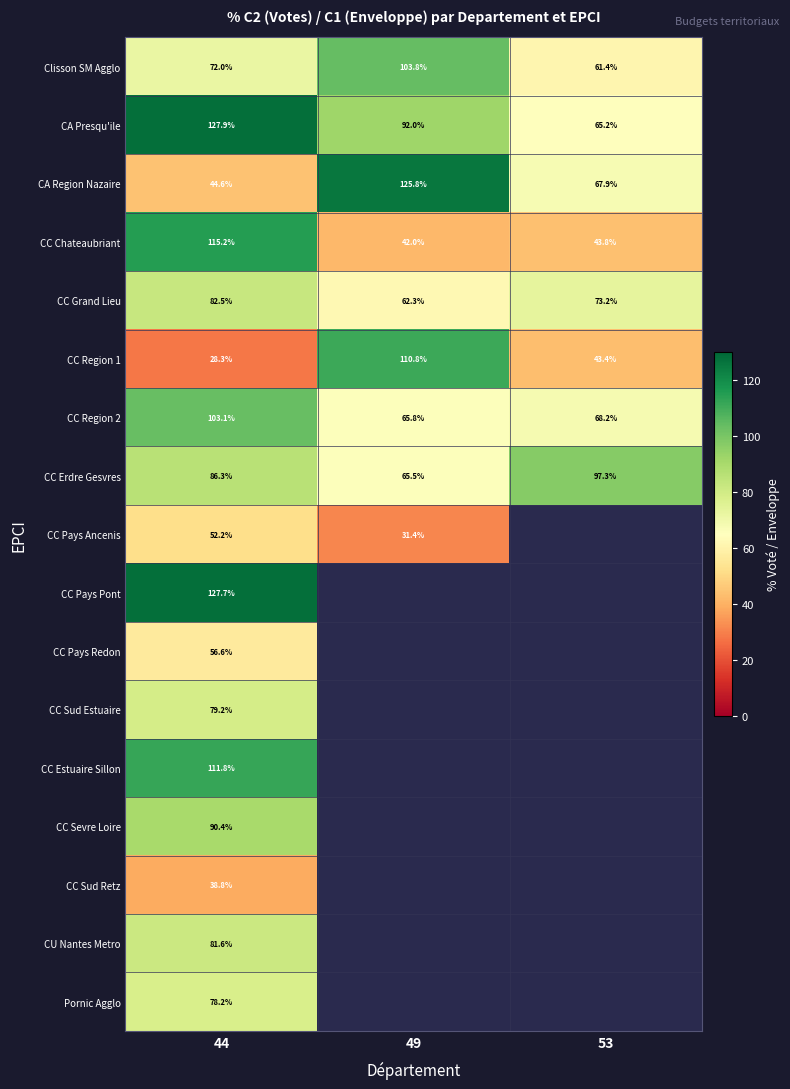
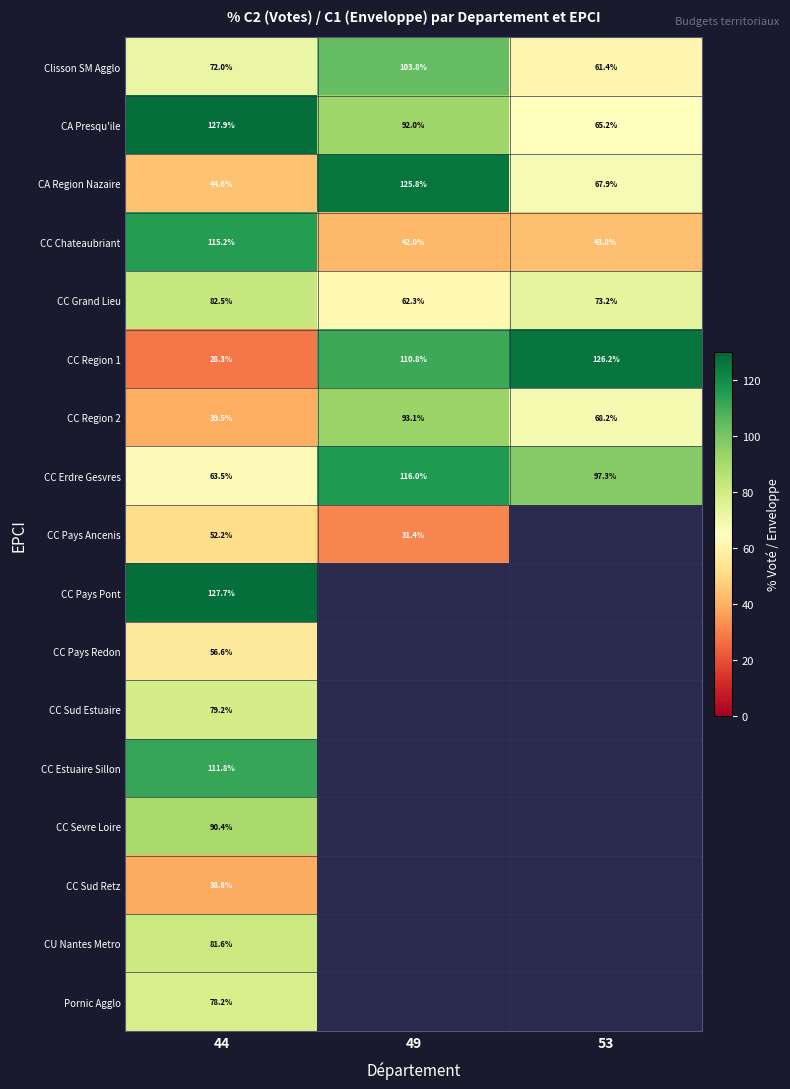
CC Region 1, 53: 43.4% -> 126.2%
CC Region 2, 44: 103.1% -> 39.5%
CC Region 2, 49: 65.8% -> 93.1%
CC Erdre Gesvres, 44: 86.3% -> 63.5%
CC Erdre Gesvres, 49: 65.5% -> 116.0%
